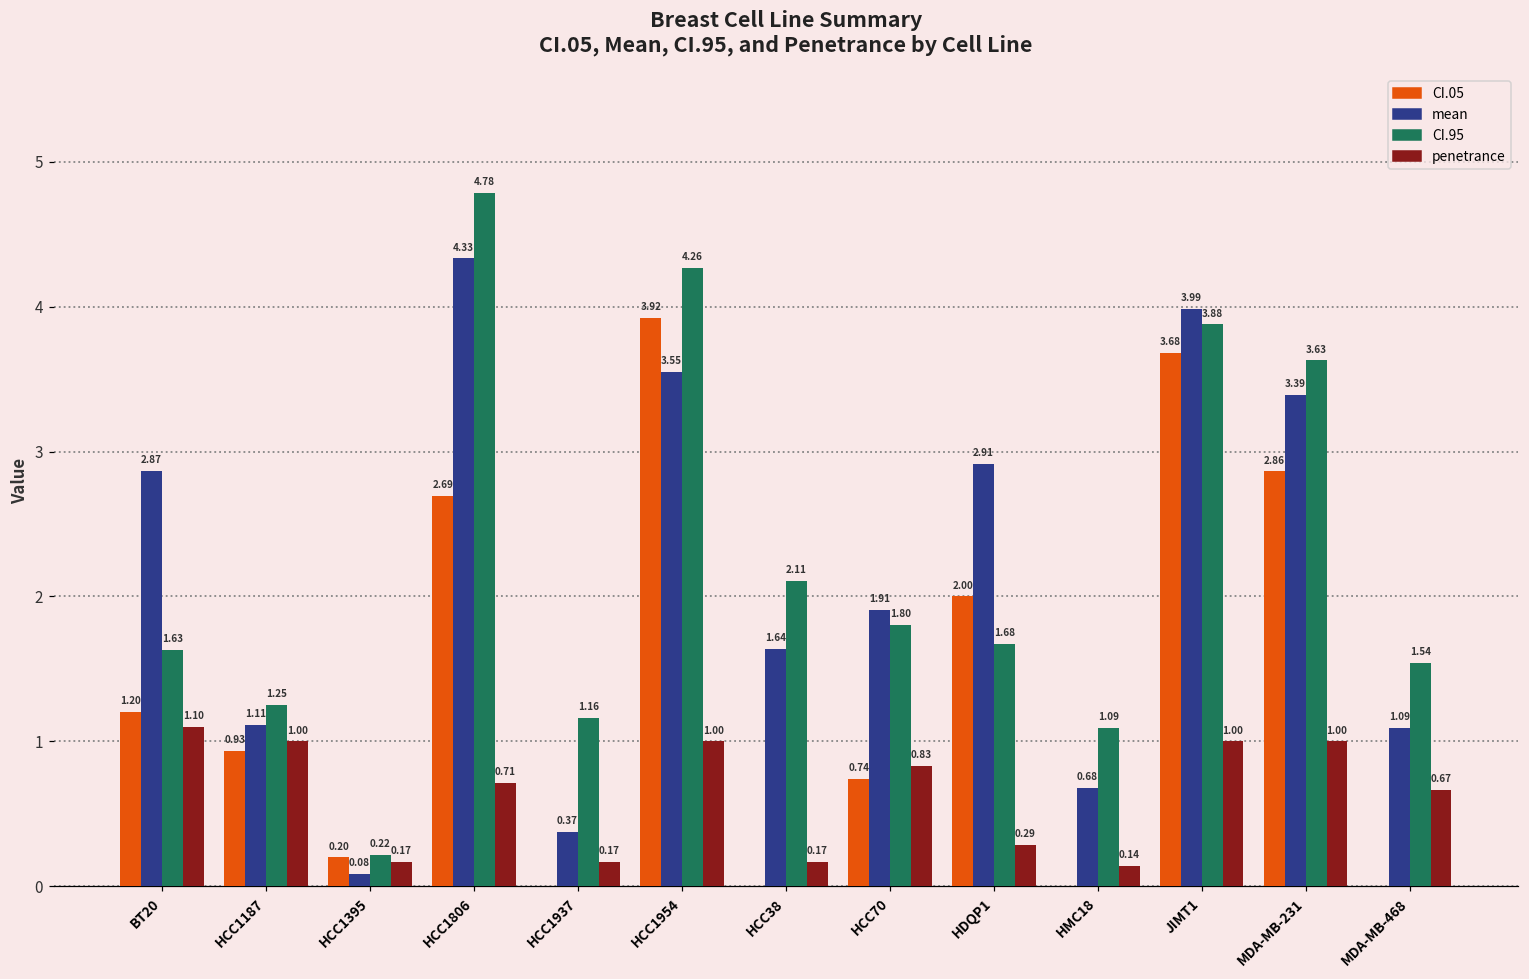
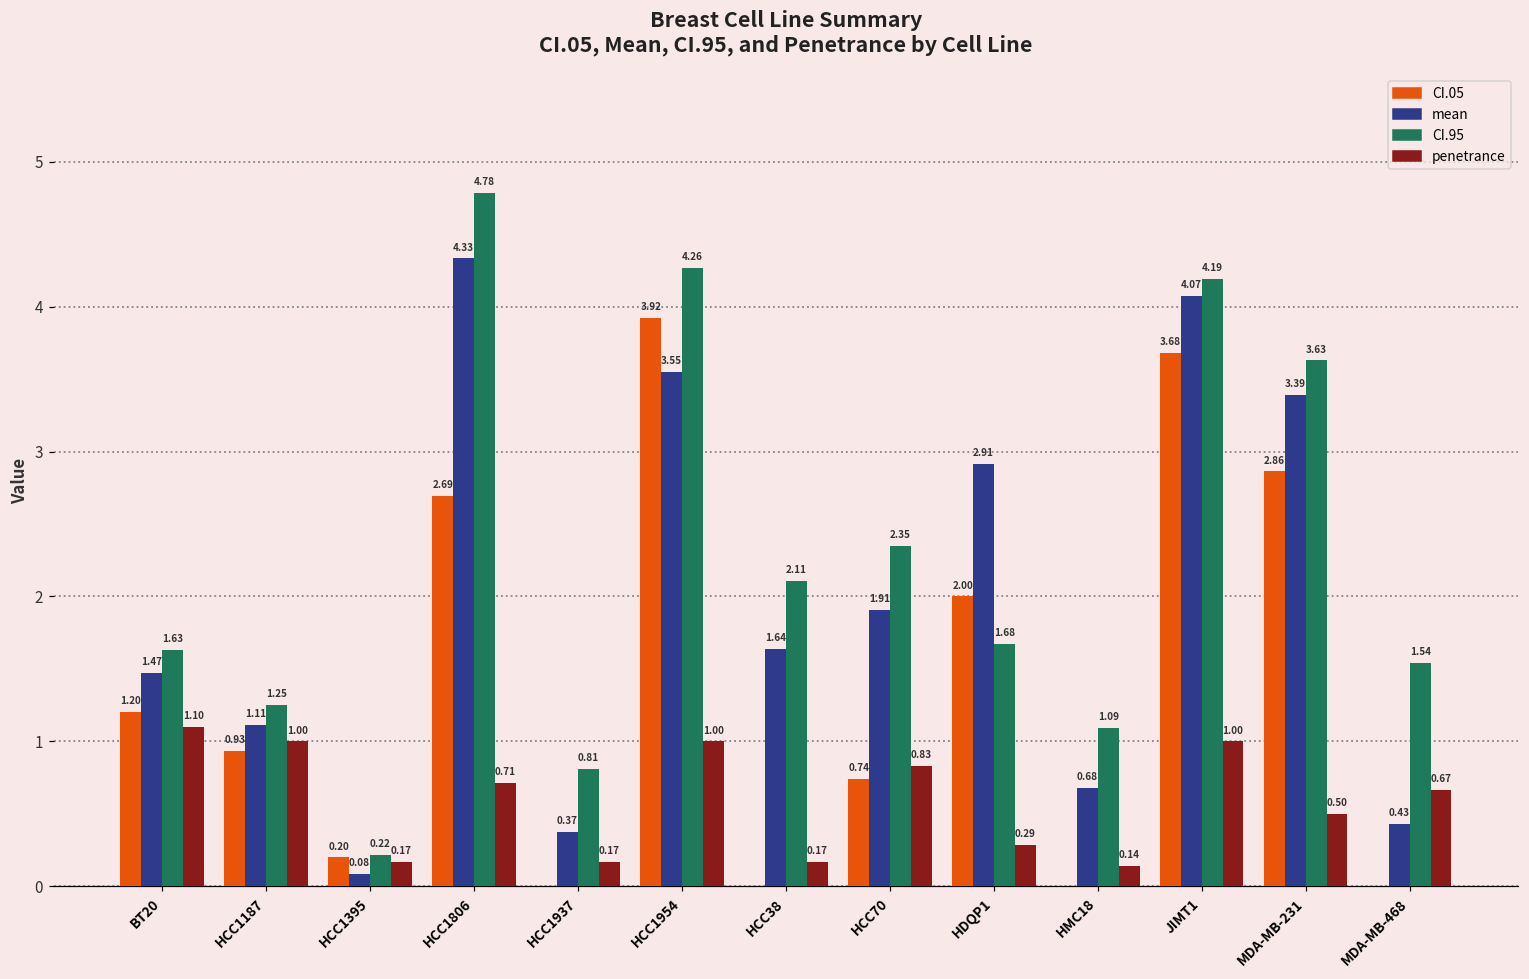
mean, BT20: 2.87 -> 1.47
CI.95, HCC1937: 1.16 -> 0.81
CI.95, HCC70: 1.80 -> 2.35
mean, JIMT1: 3.99 -> 4.07
CI.95, JIMT1: 3.88 -> 4.19
penetrance, MDA-MB-231: 1.00 -> 0.50
mean, MDA-MB-468: 1.09 -> 0.43
